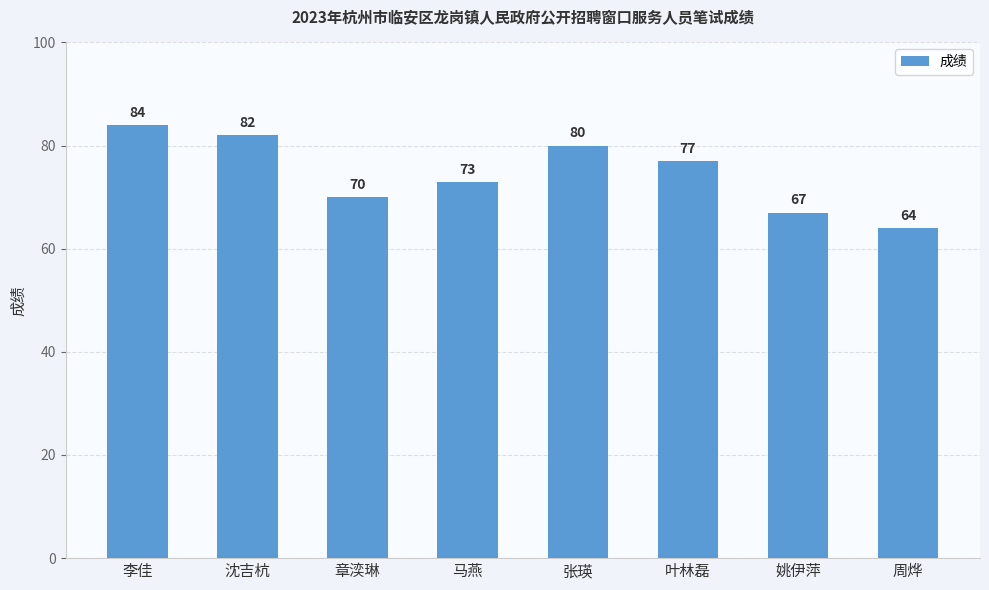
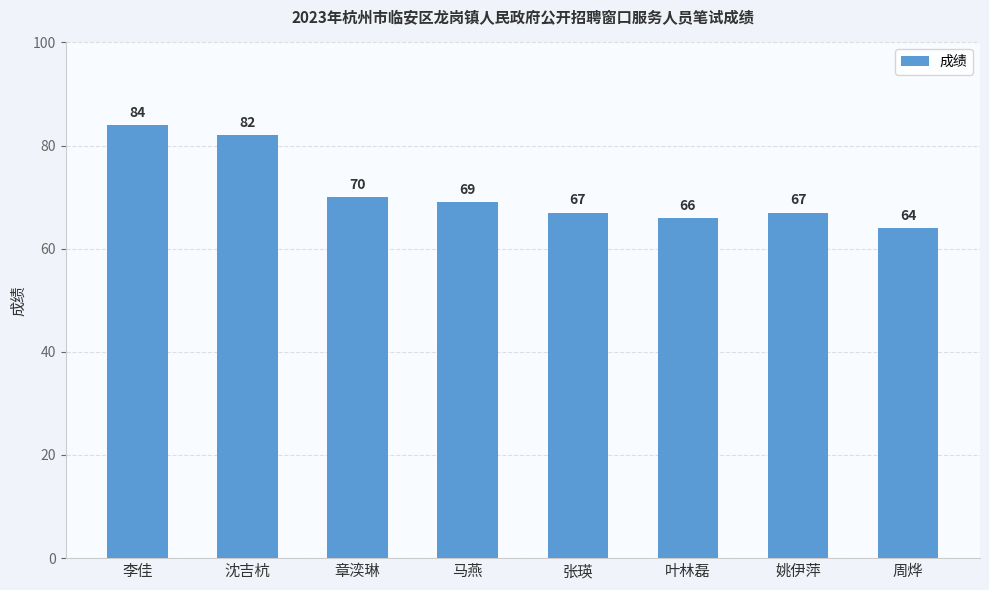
马燕: 73 -> 69
张瑛: 80 -> 67
叶林磊: 77 -> 66
